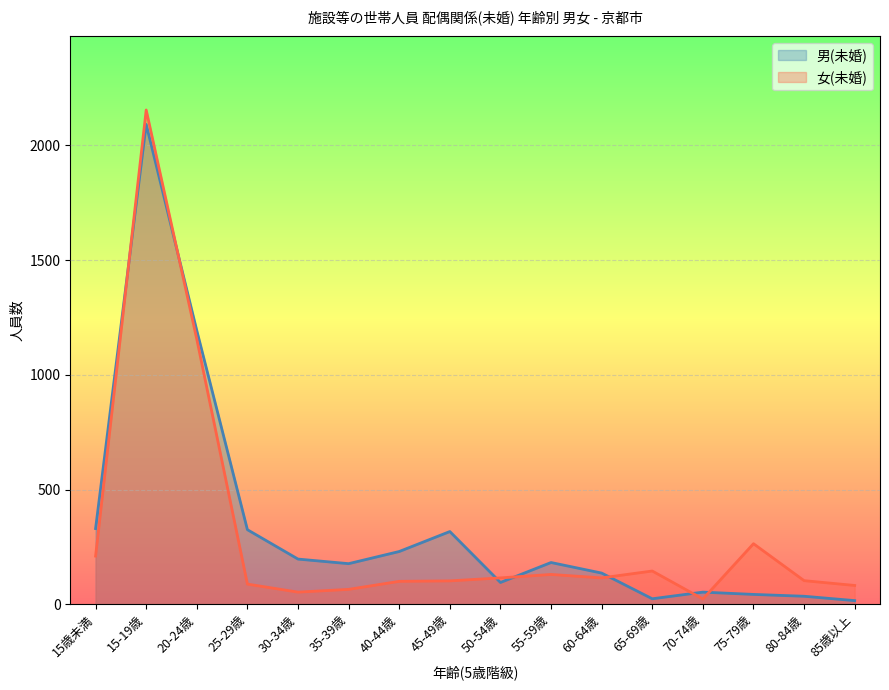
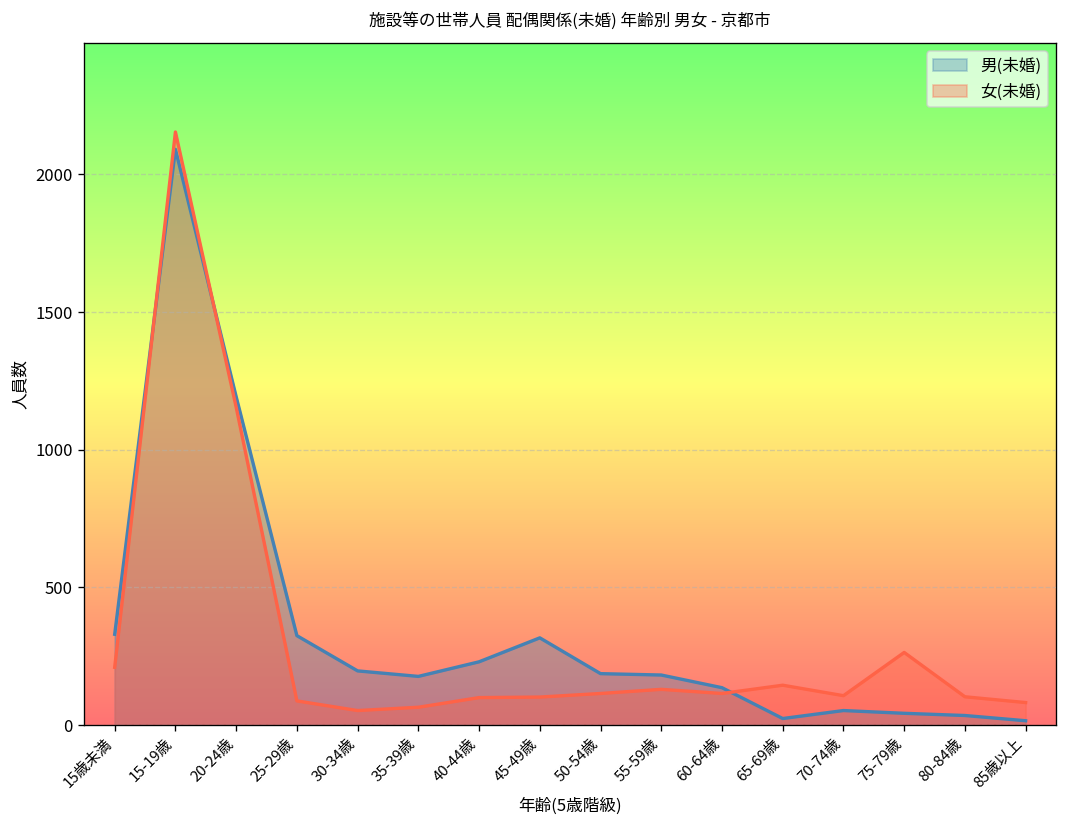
男(未婚), 50-54歳: 100 -> 190
女(未婚), 70-74歳: 20 -> 110
